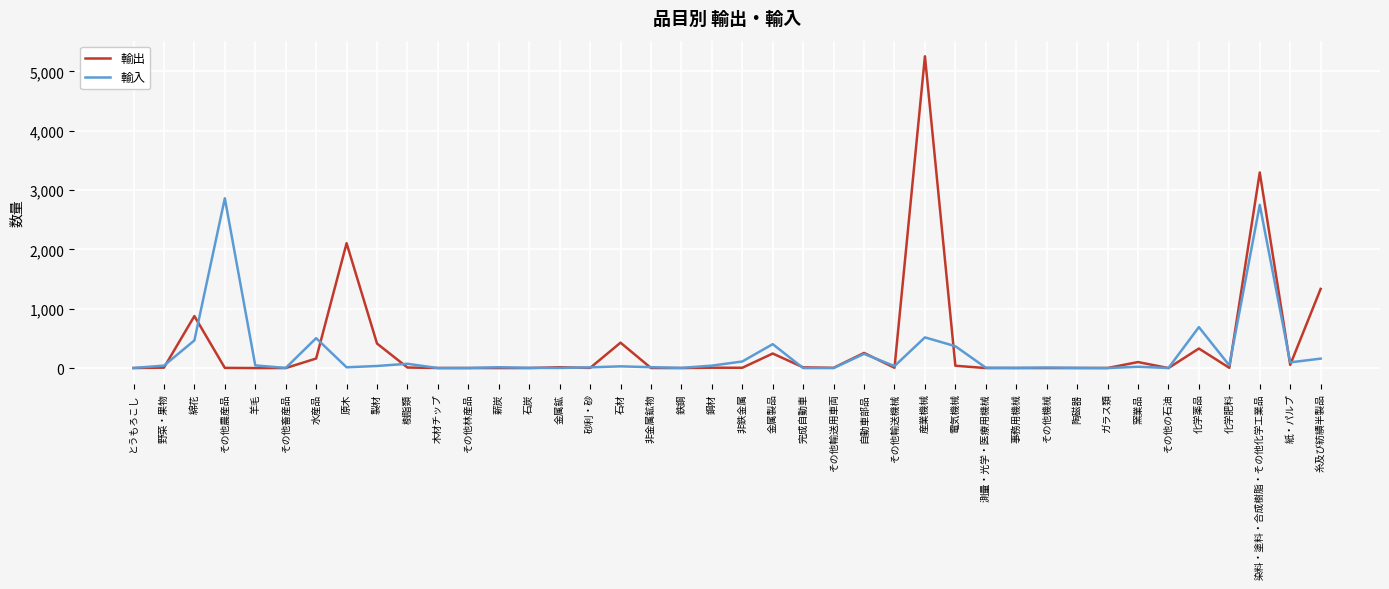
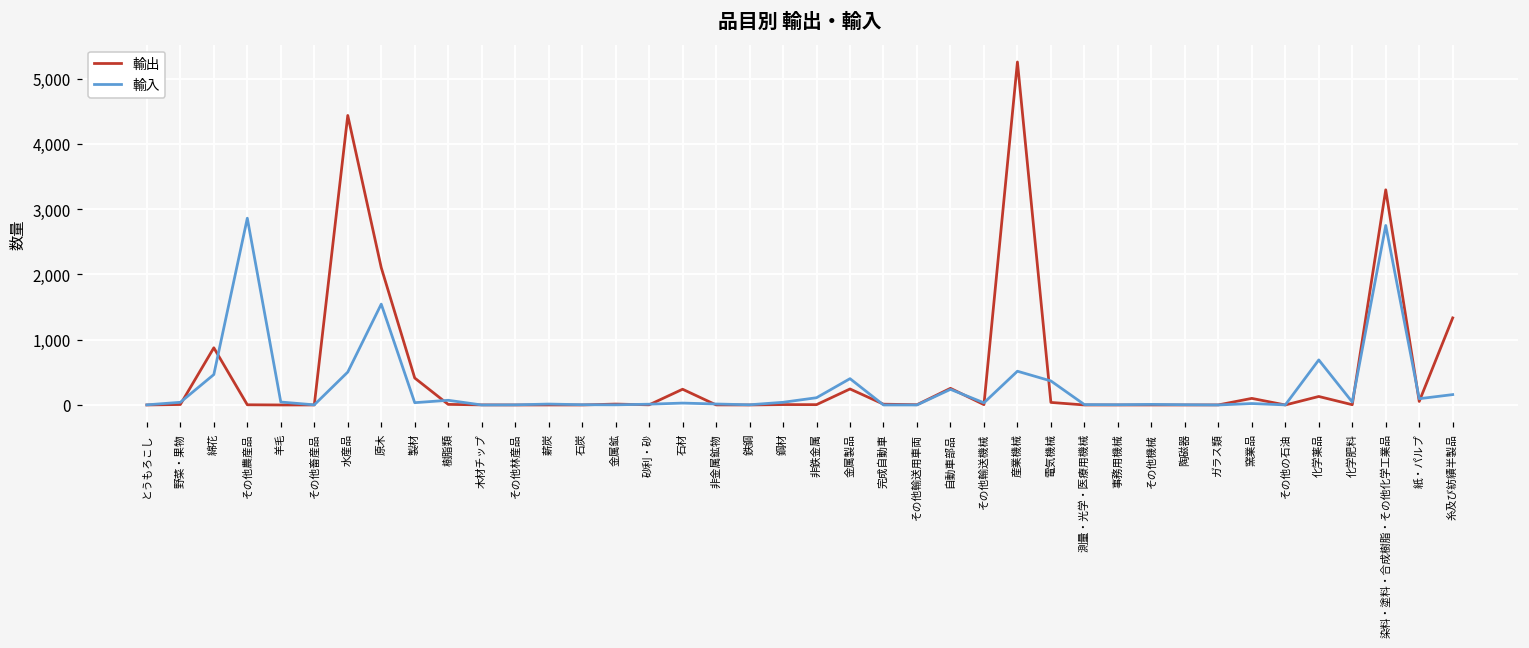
輸出, 水産品: 200 -> 4,400
輸入, 原木: 0 -> 1,500
輸出, 石材: 400 -> 200
輸出, 化学薬品: 300 -> 100
